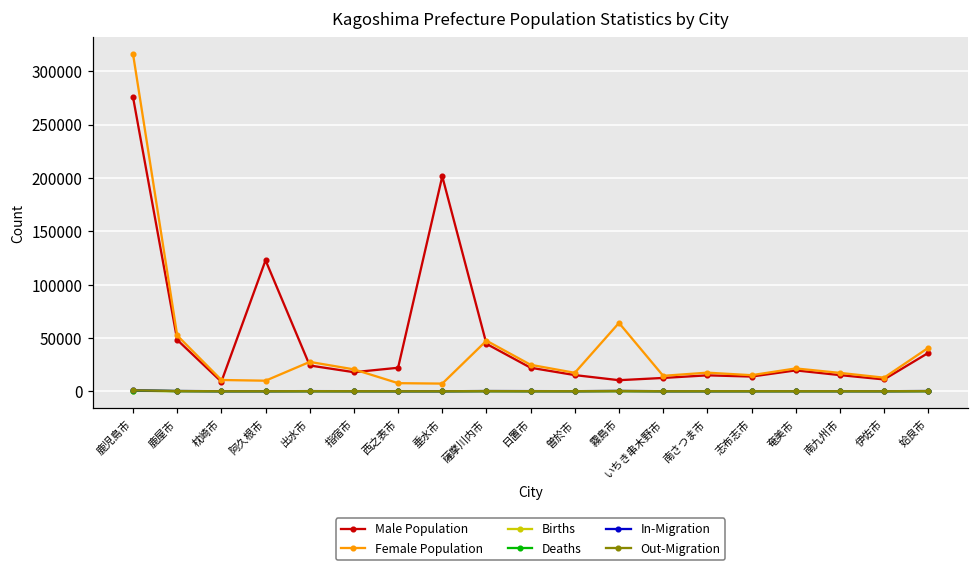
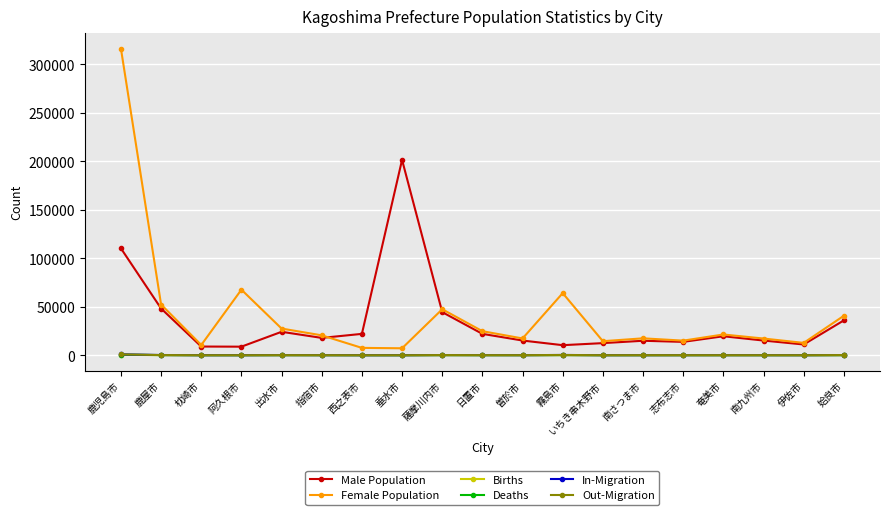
Male Population, 鹿児島市: 280000 -> 110000
Male Population, 阿久根市: 120000 -> 10000
Female Population, 阿久根市: 10000 -> 70000
